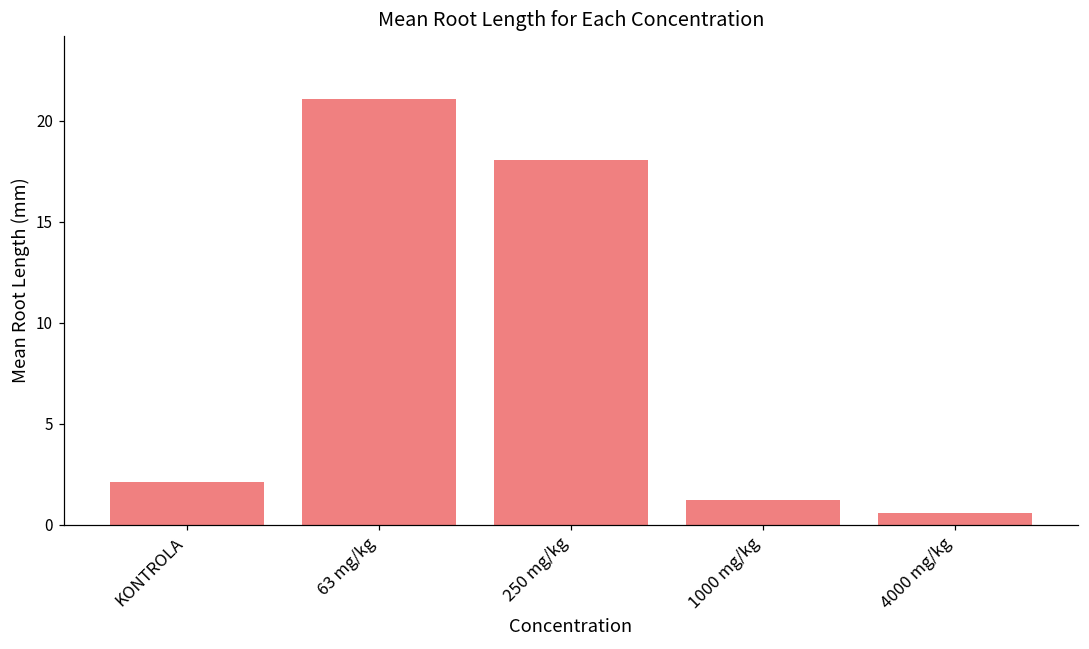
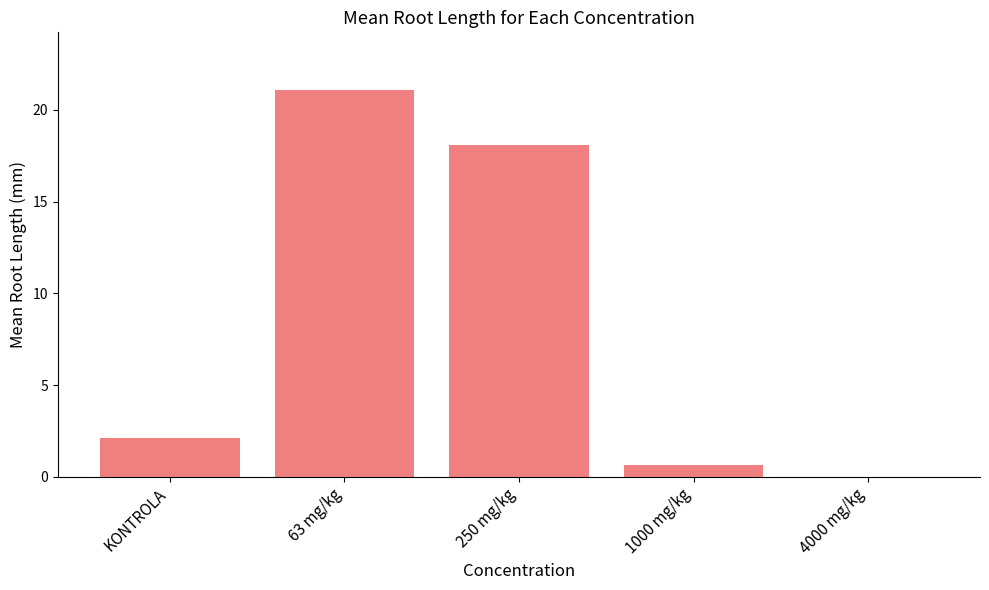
1000 mg/kg: 1.2 -> 0.7
4000 mg/kg: 0.6 -> 0.0
